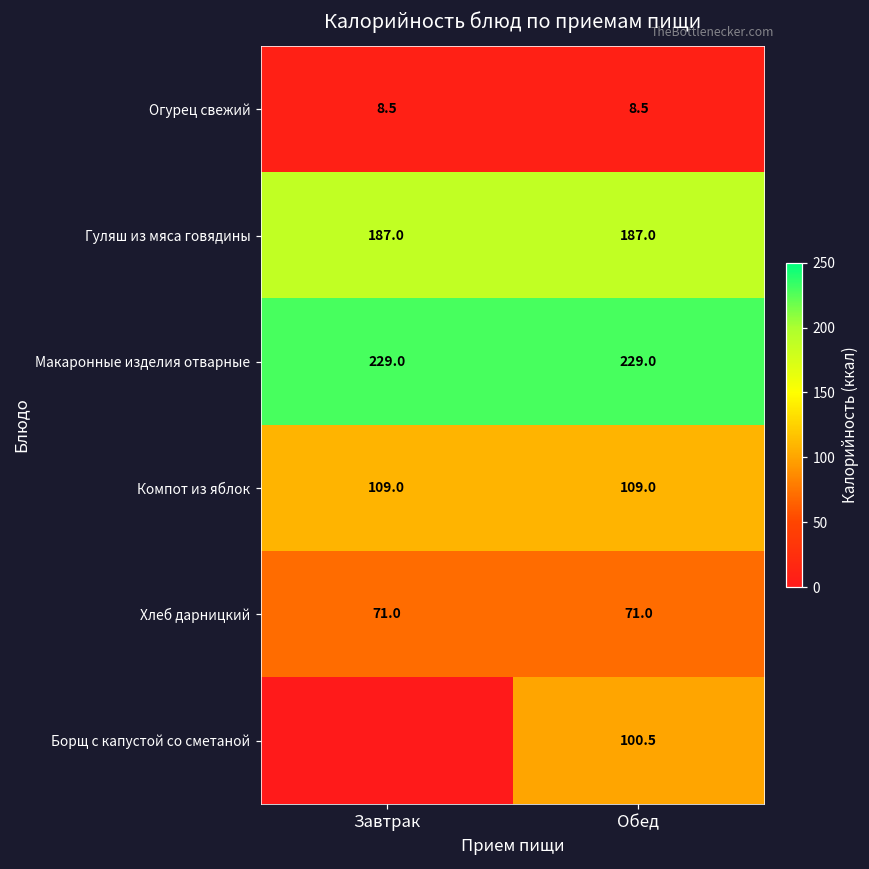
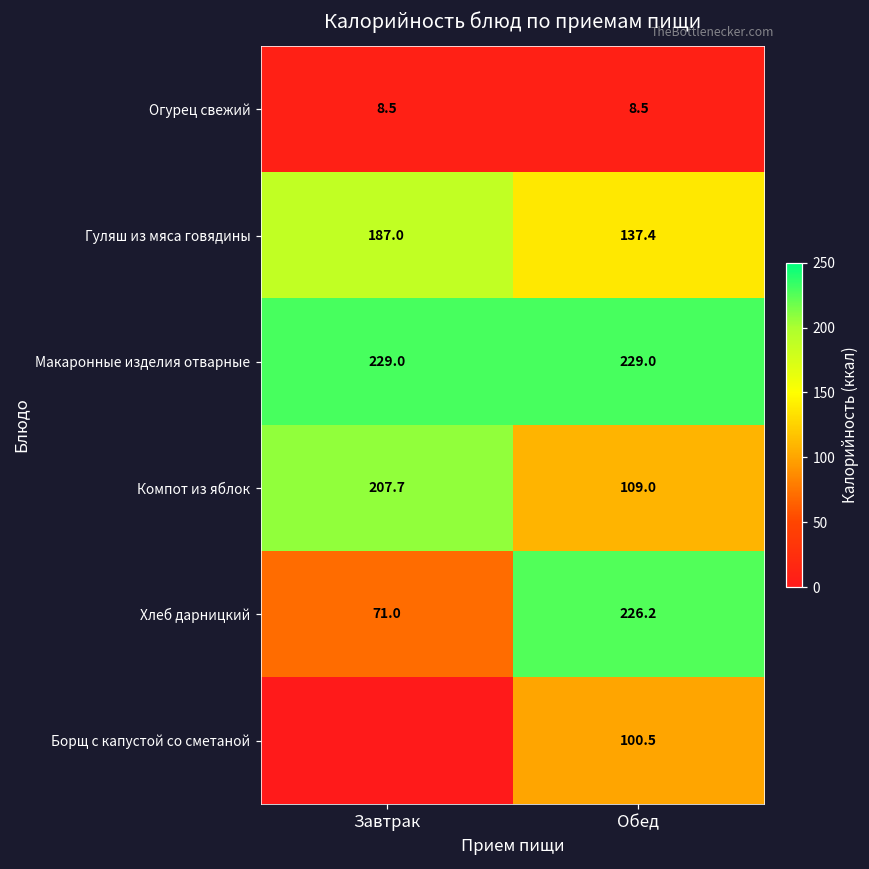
Гуляш из мяса говядины, Обед: 187.0 -> 137.4
Компот из яблок, Завтрак: 109.0 -> 207.7
Хлеб дарницкий, Обед: 71.0 -> 226.2
